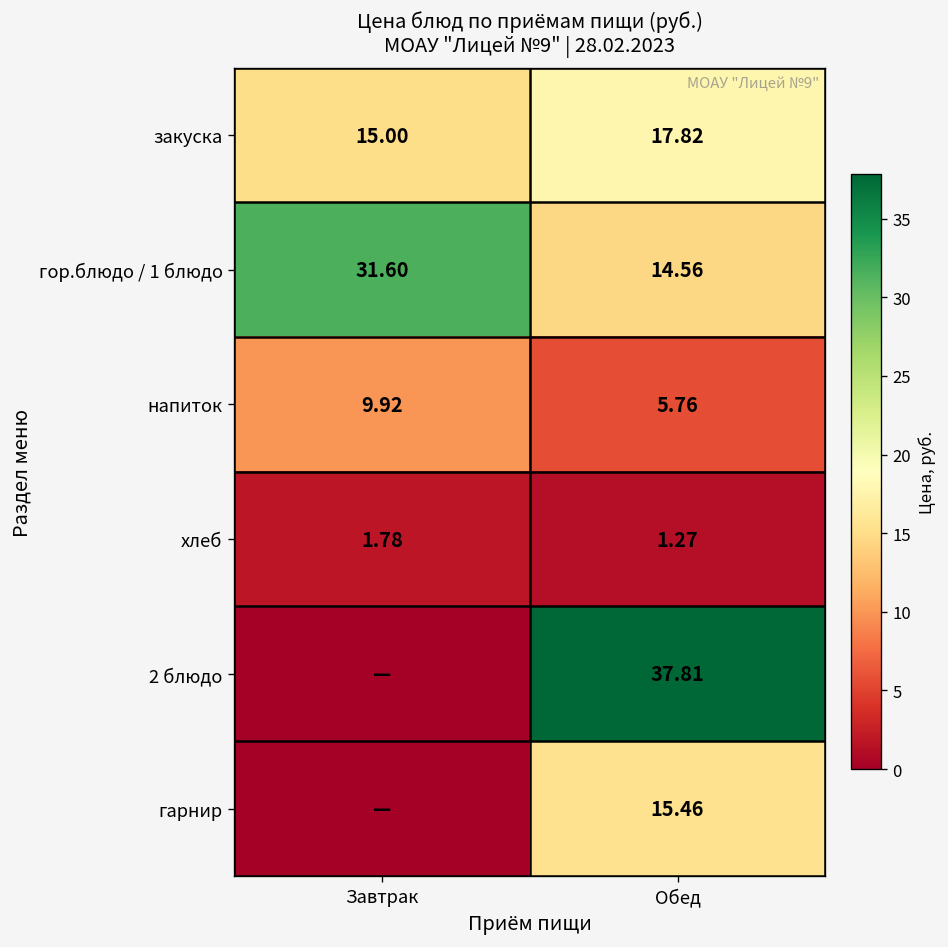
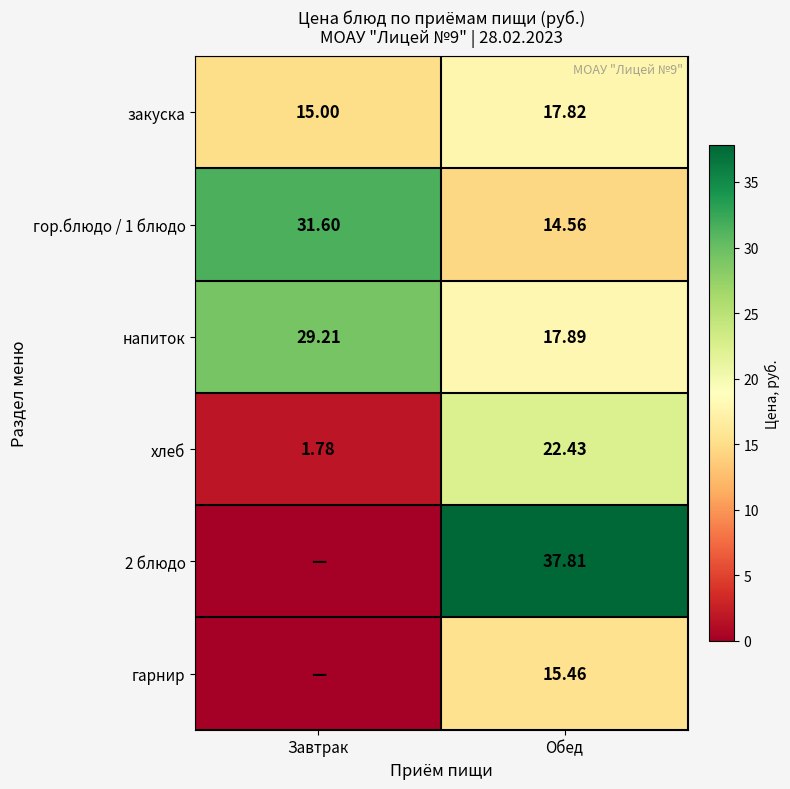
напиток, Завтрак: 9.92 -> 29.21
напиток, Обед: 5.76 -> 17.89
хлеб, Обед: 1.27 -> 22.43
